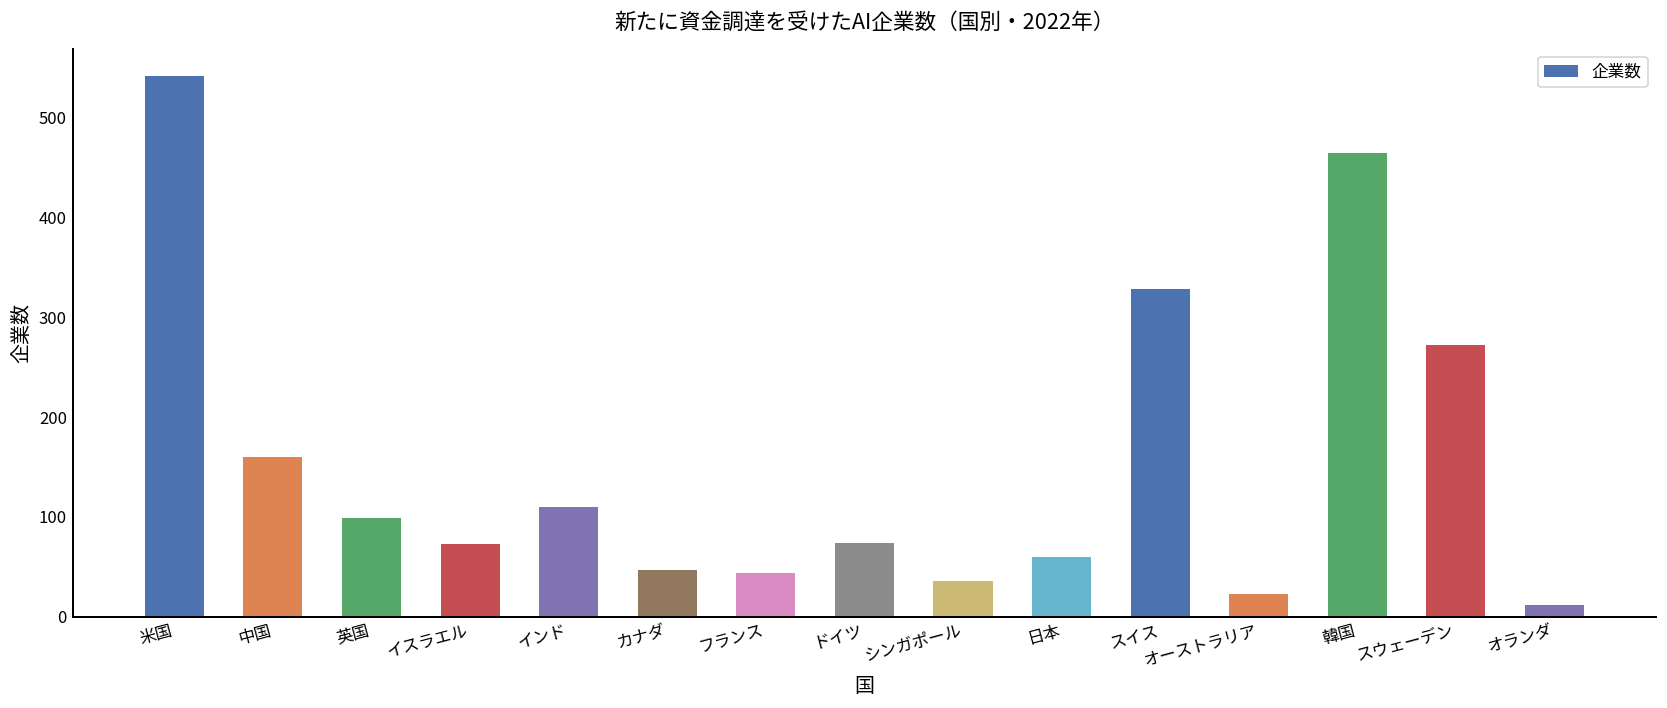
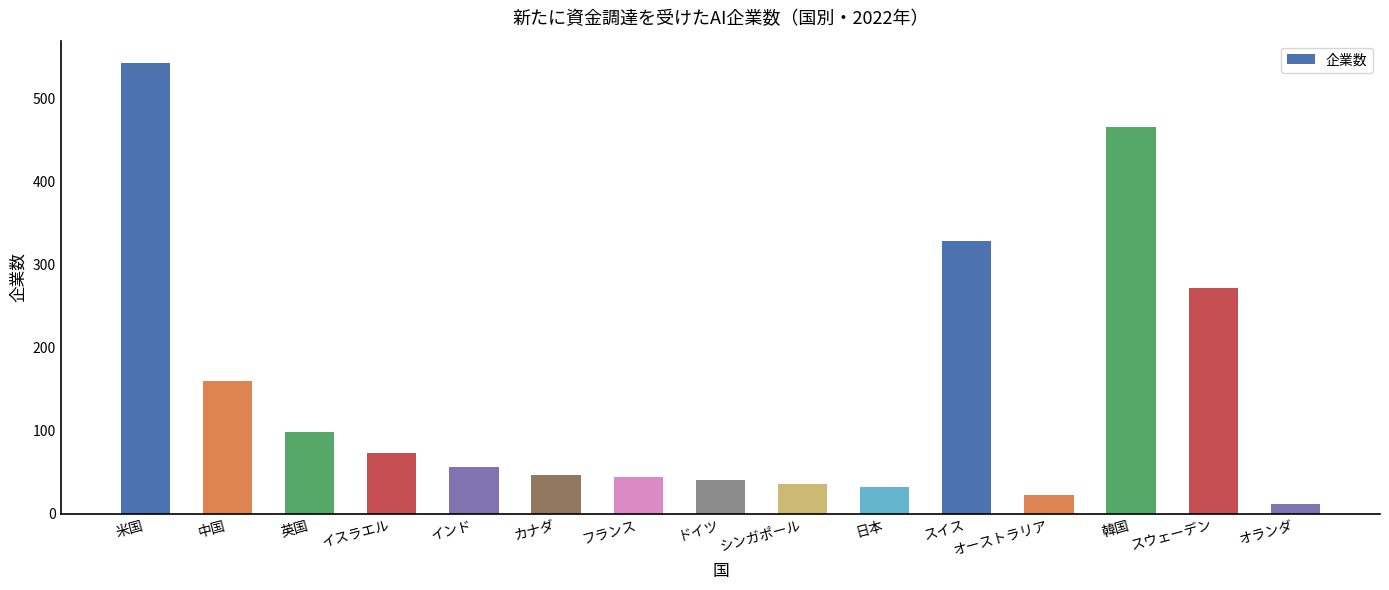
インド: 110 -> 60
ドイツ: 70 -> 40
日本: 60 -> 30
